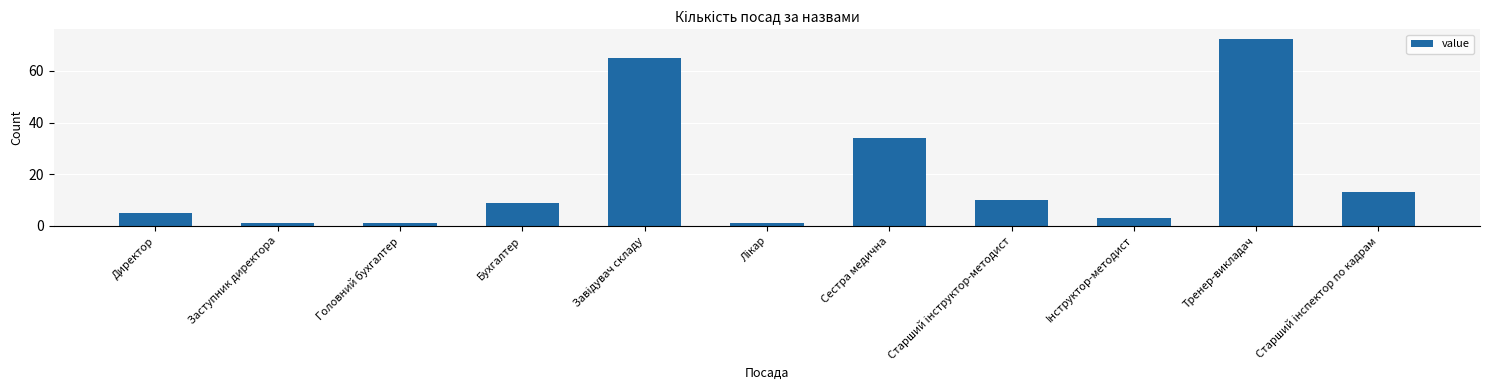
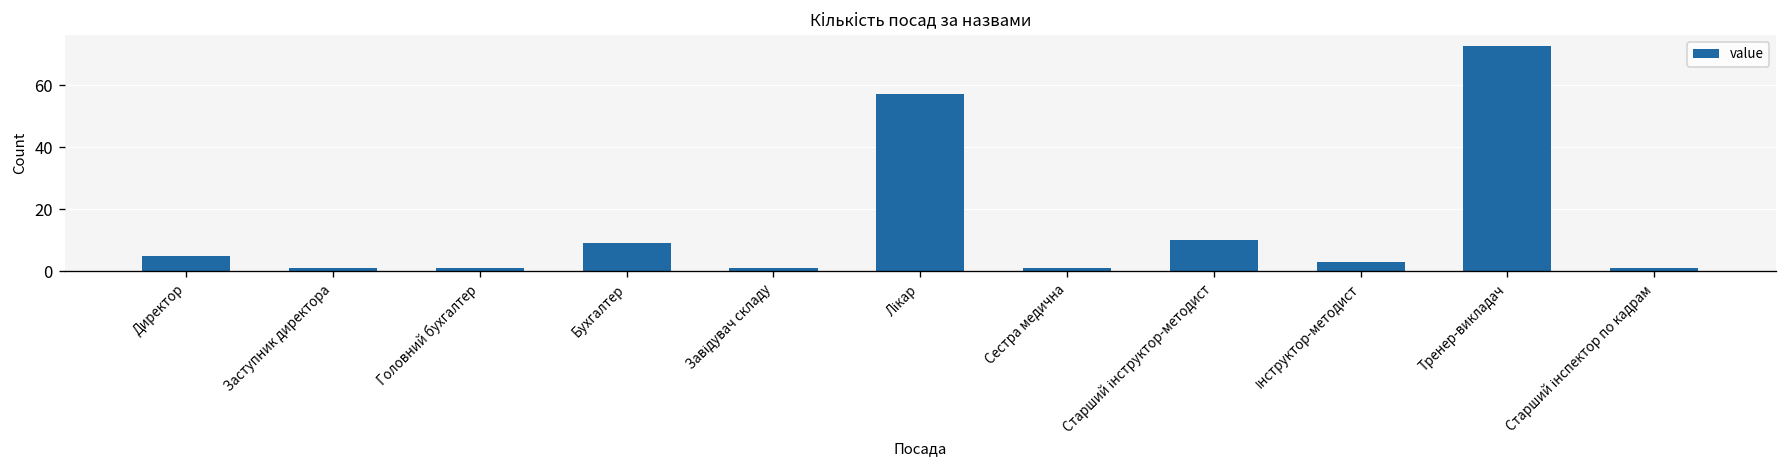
Завідувач складу: 65 -> 1
Лікар: 1 -> 57
Сестра медична: 34 -> 1
Старший інспектор по кадрам: 13 -> 1
